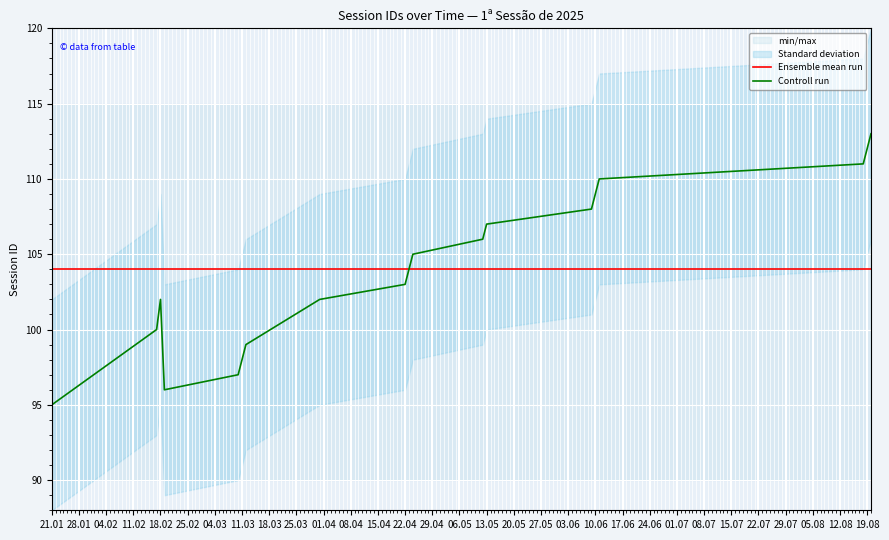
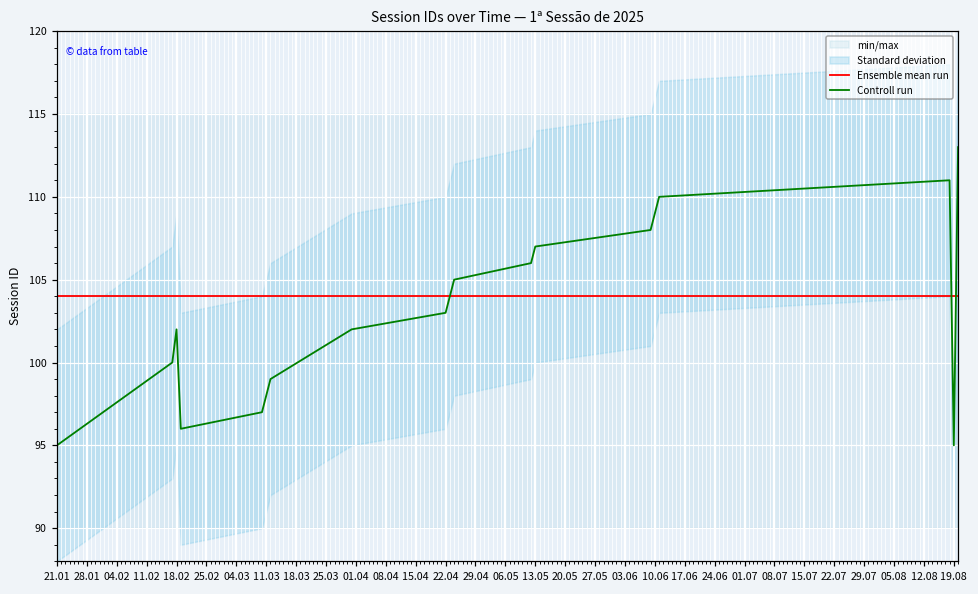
Controll run, 19.08: 112 -> 95
